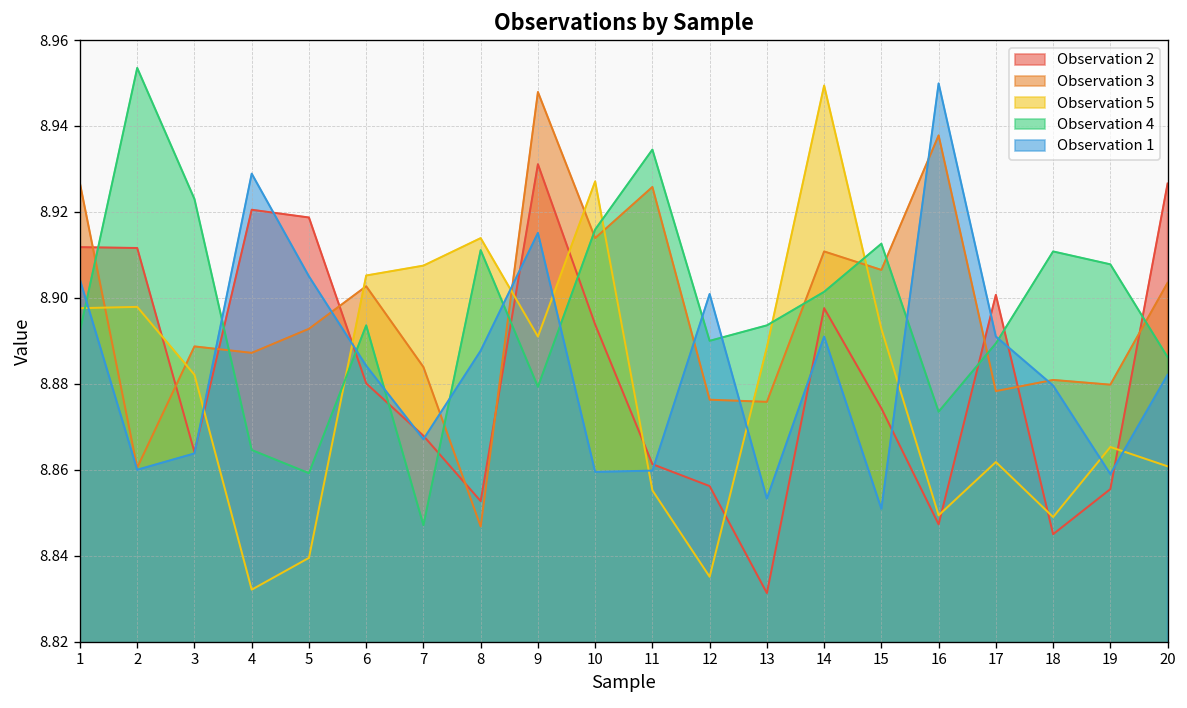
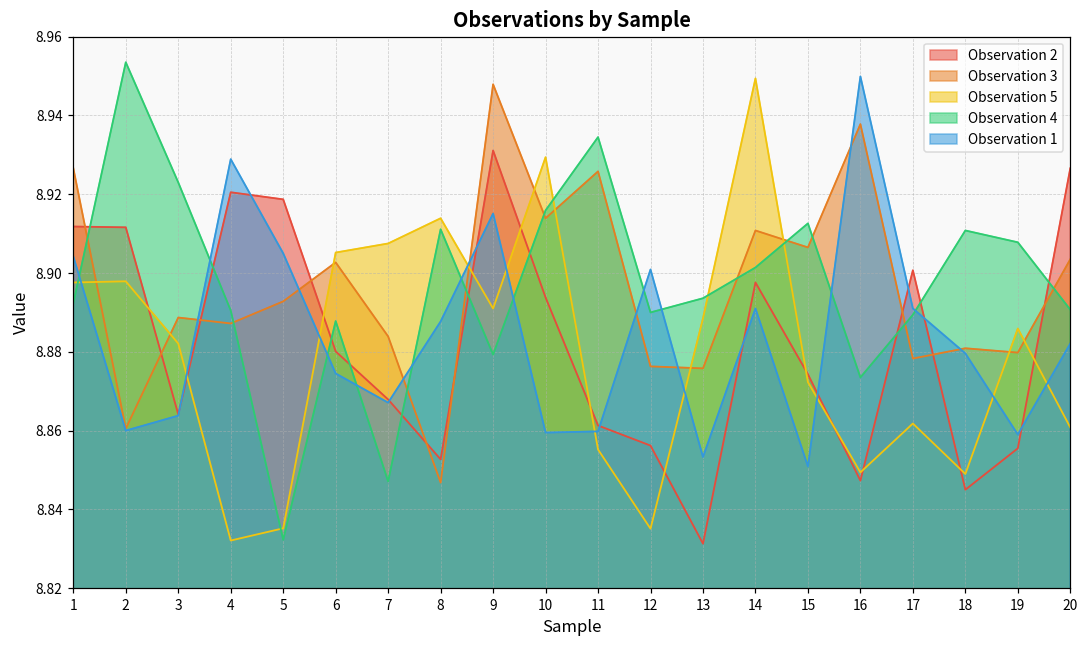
Observation 4, 4: 8.865 -> 8.891
Observation 5, 5: 8.840 -> 8.835
Observation 4, 5: 8.859 -> 8.832
Observation 4, 6: 8.894 -> 8.888
Observation 1, 6: 8.884 -> 8.875
Observation 5, 10: 8.927 -> 8.929
Observation 5, 15: 8.893 -> 8.872
Observation 5, 19: 8.865 -> 8.886
Observation 4, 20: 8.886 -> 8.891
